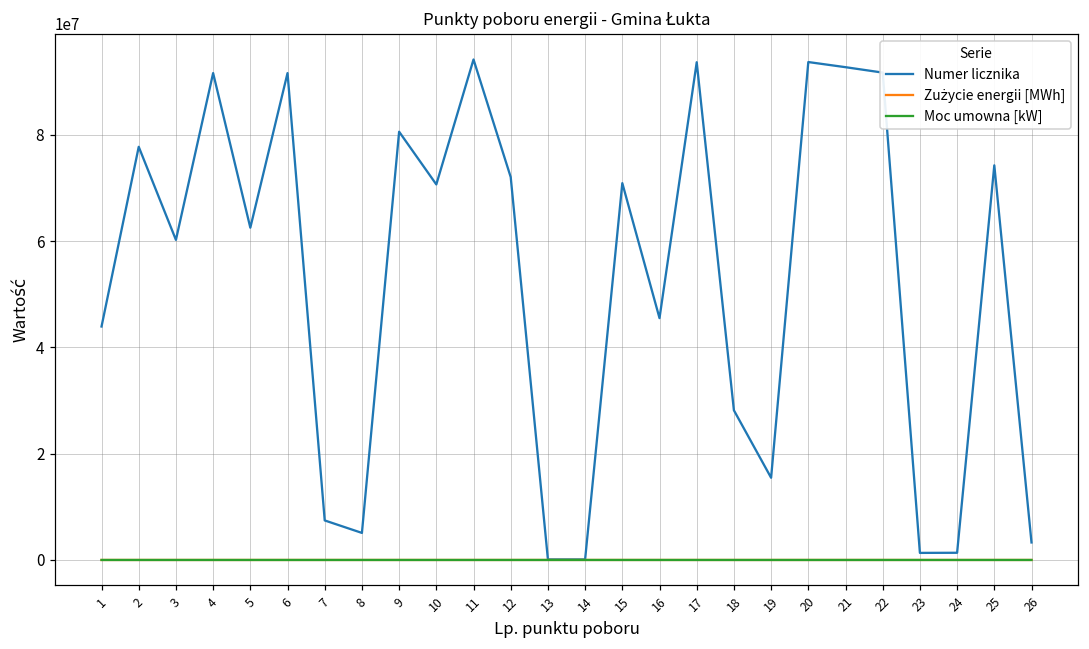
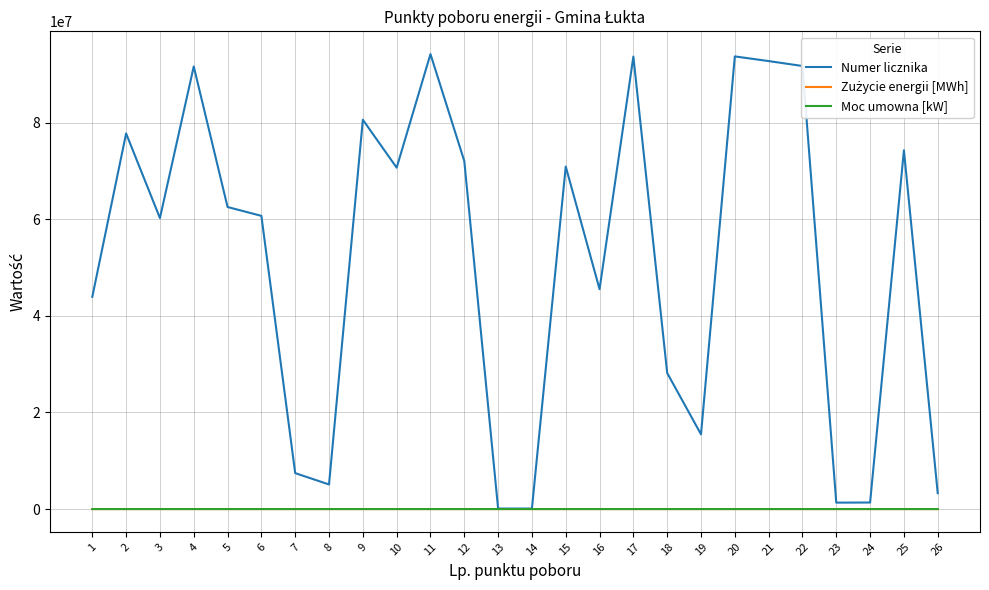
Numer licznika, 6: 92000000 -> 61000000
